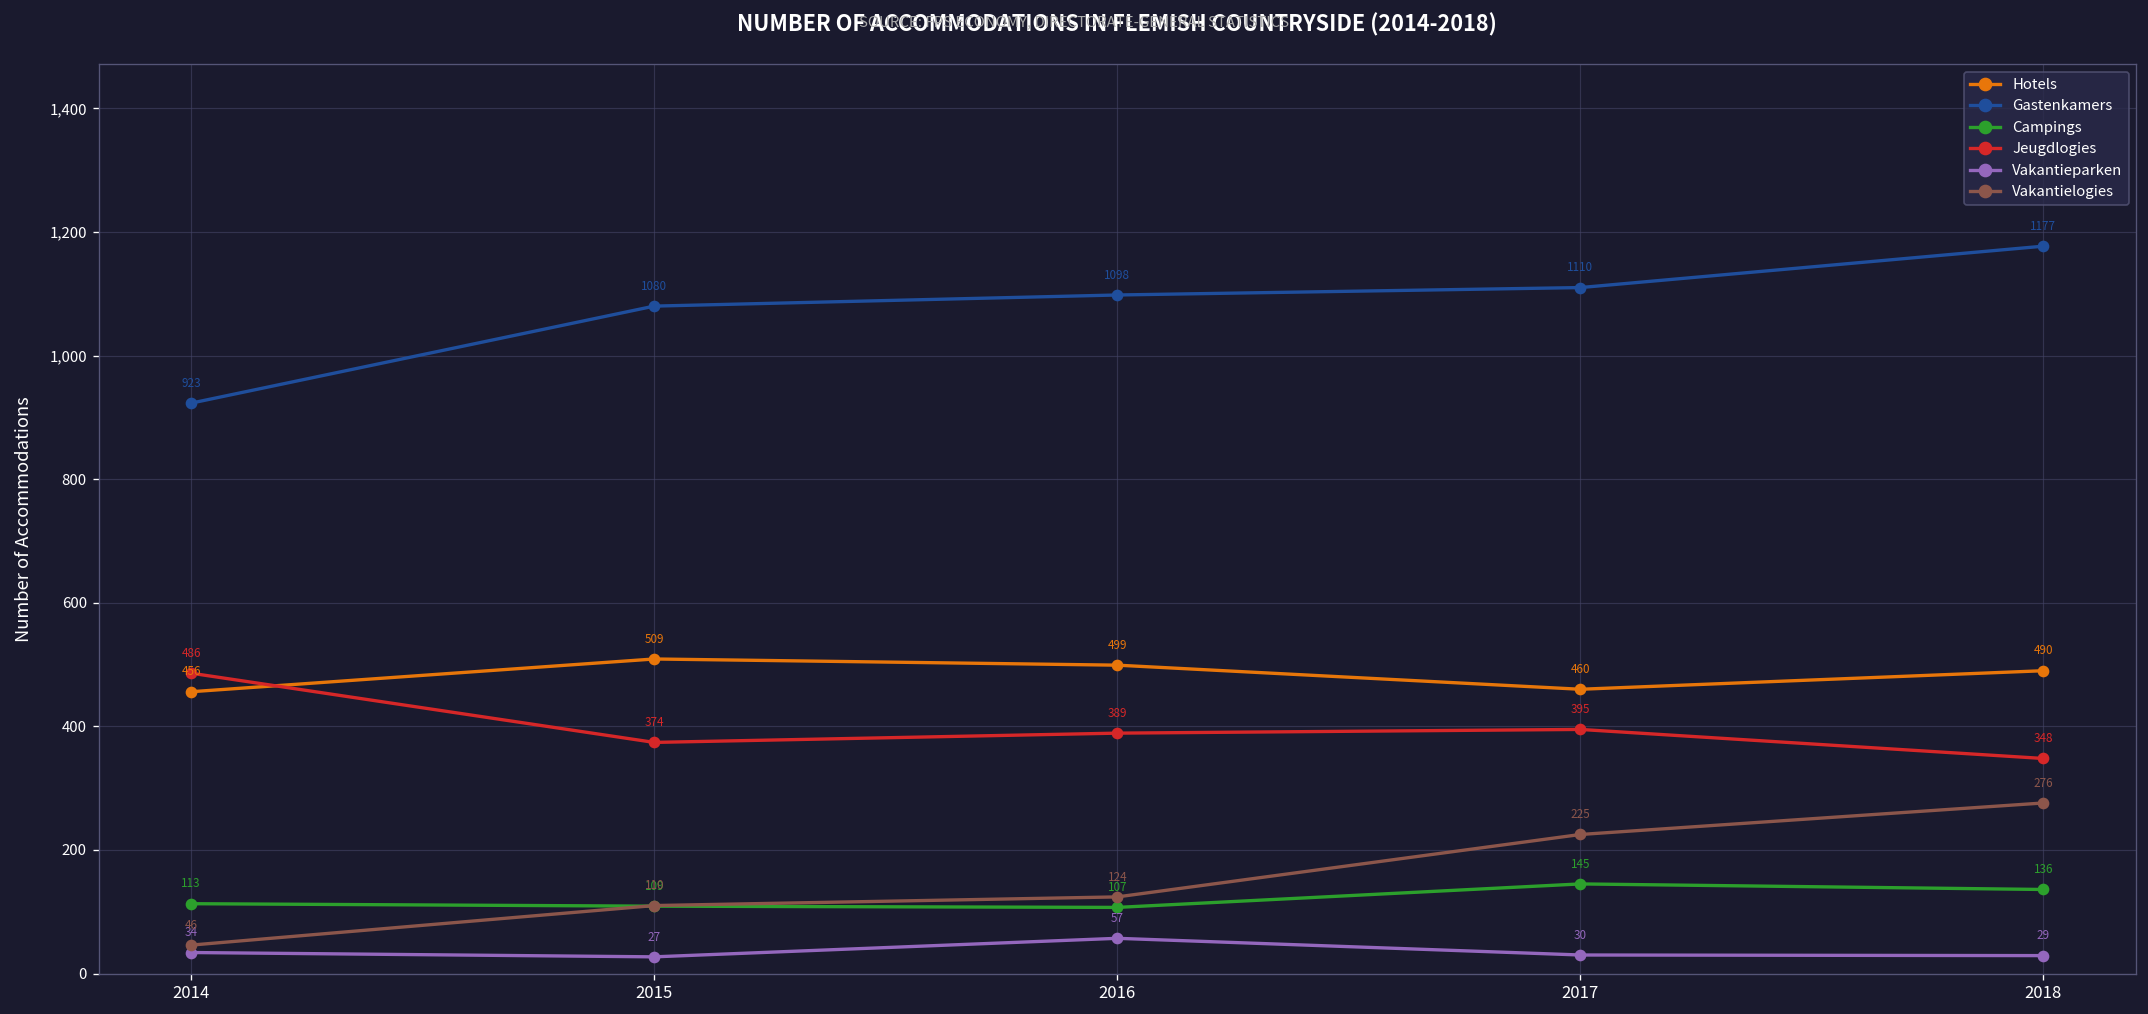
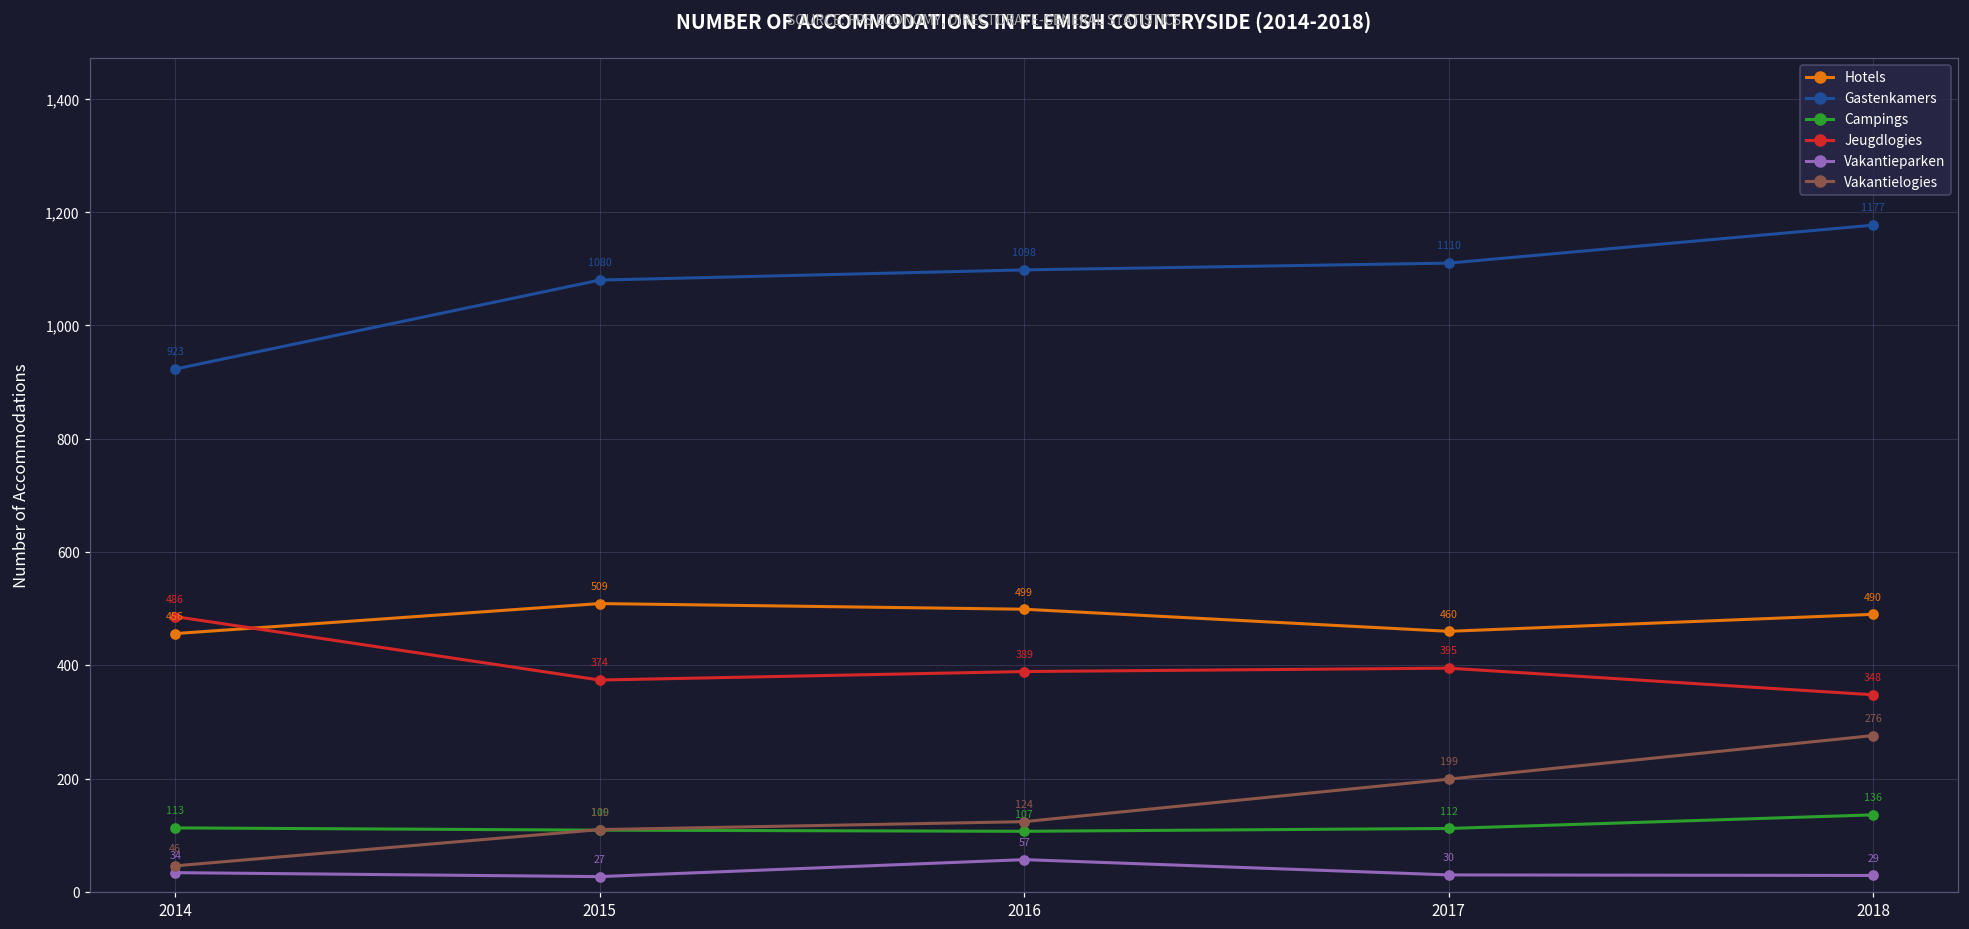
Campings, 2017: 145 -> 112
Vakantielogies, 2017: 225 -> 199
